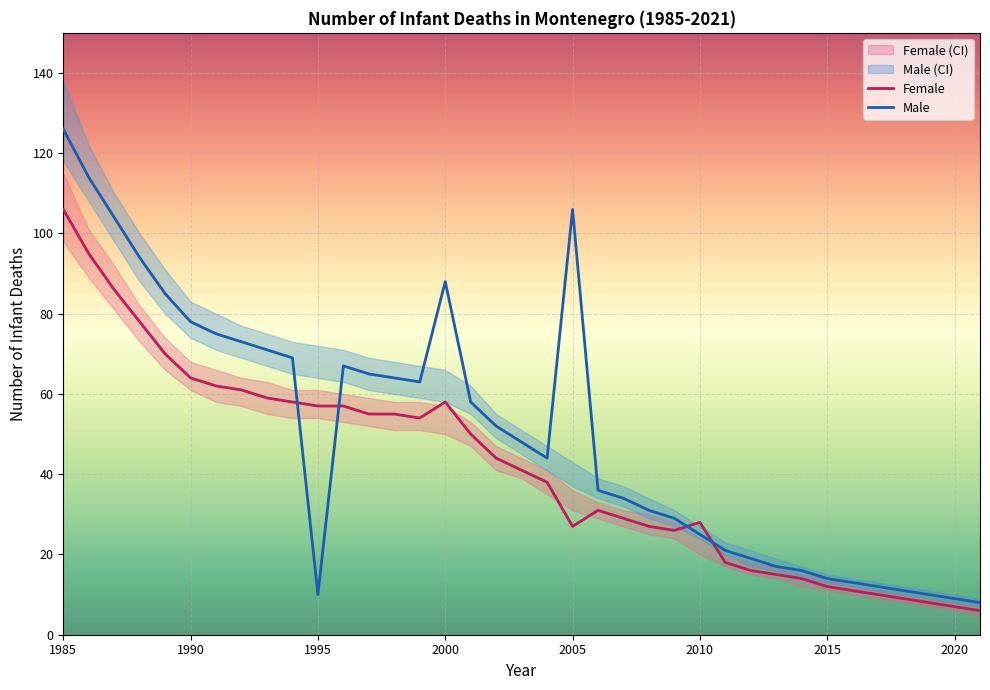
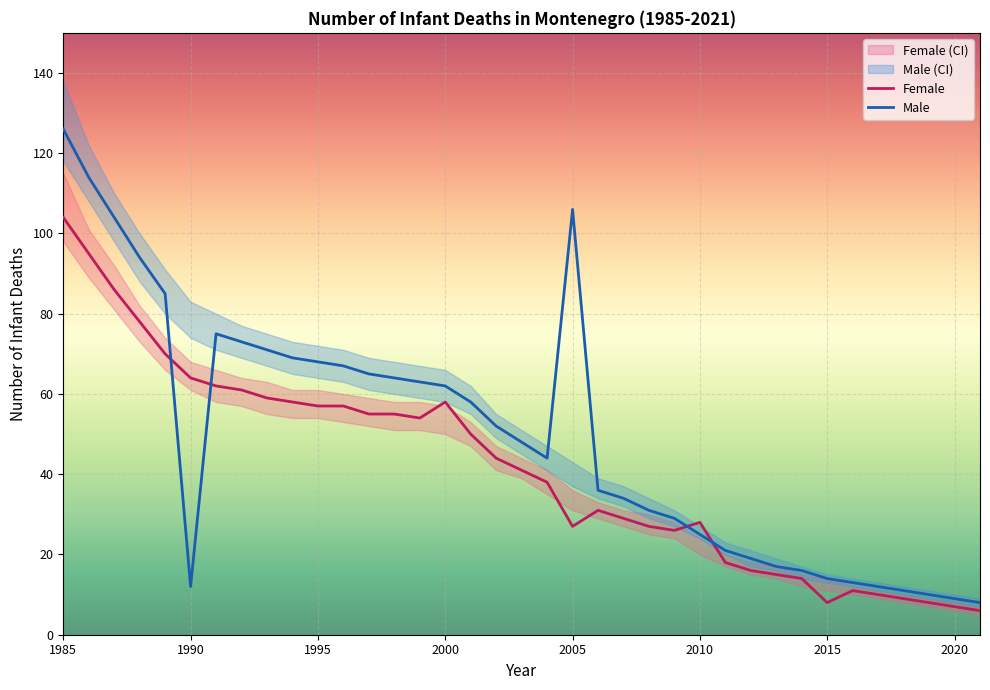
Female, 1985: 106 -> 104
Male, 1990: 78 -> 12
Male, 1995: 10 -> 68
Male, 2000: 88 -> 62
Female, 2015: 12 -> 8
